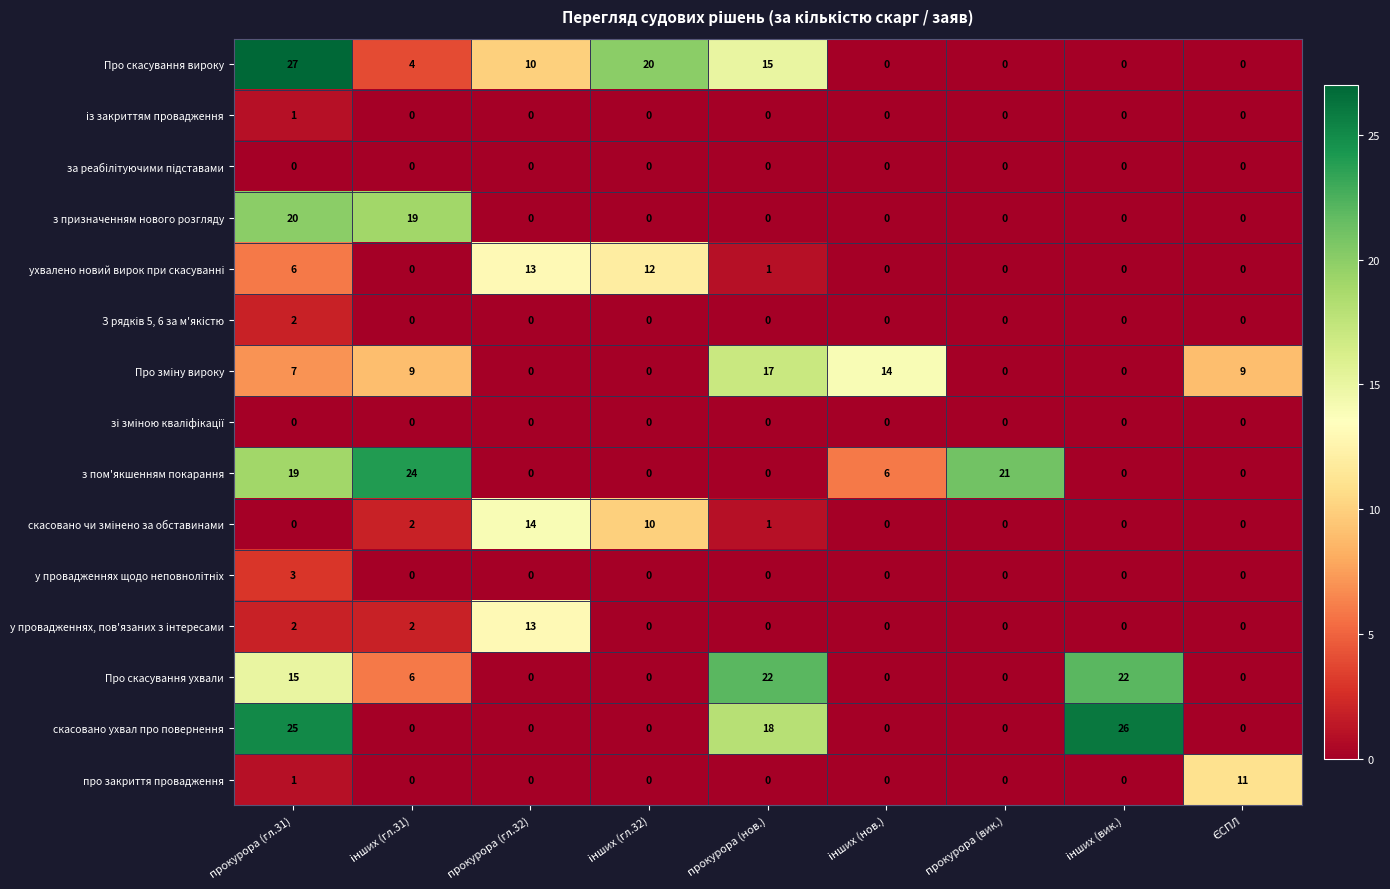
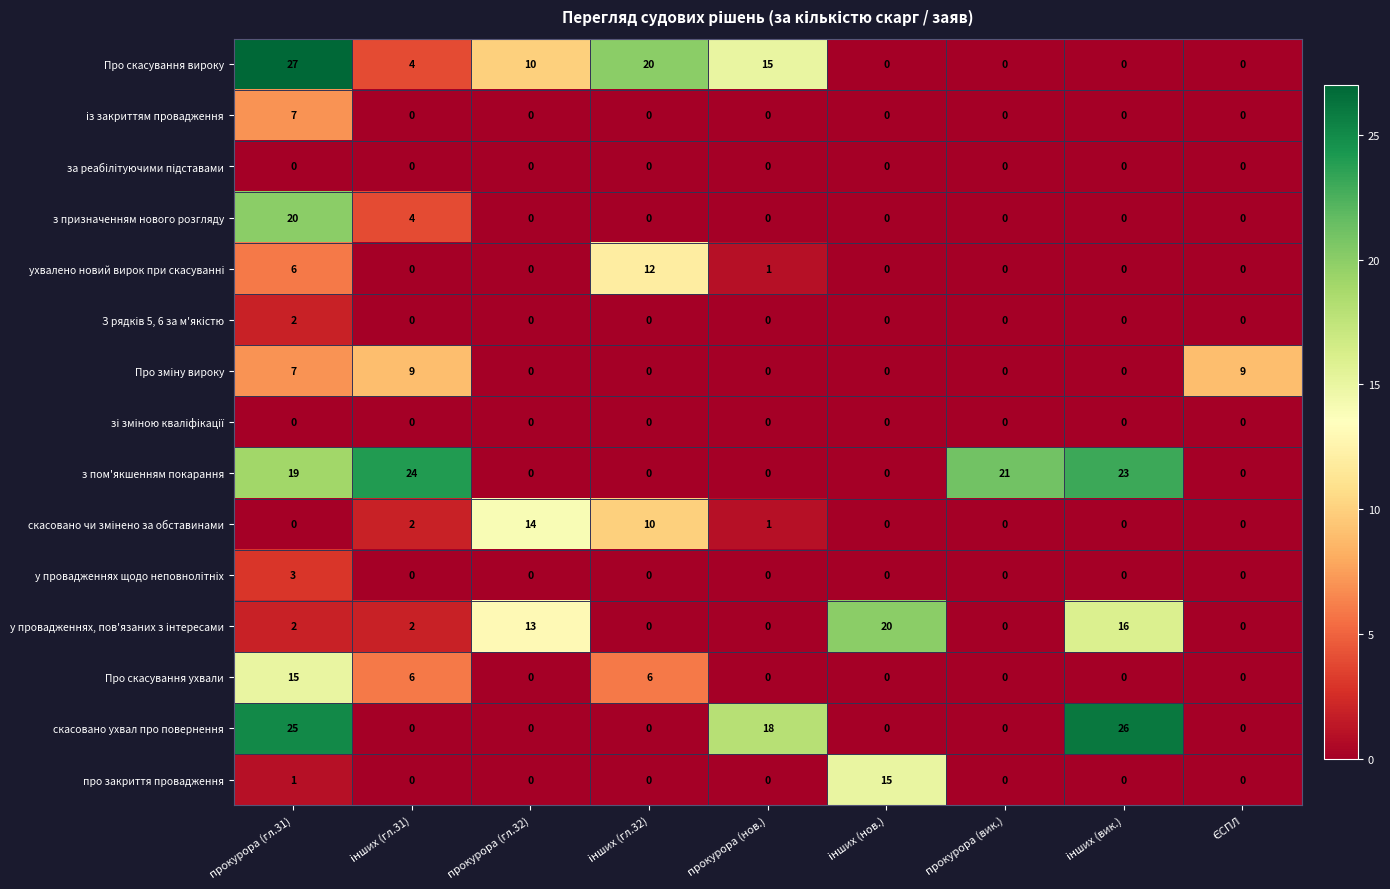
із закриттям провадження, прокурора (гл.31): 1 -> 7
з призначенням нового розгляду, інших (гл.31): 19 -> 4
ухвалено новий вирок при скасуванні, прокурора (гл.32): 13 -> 0
Про зміну вироку, прокурора (нов.): 17 -> 0
Про зміну вироку, інших (нов.): 14 -> 0
з пом'якшенням покарання, інших (нов.): 6 -> 0
з пом'якшенням покарання, інших (вик.): 0 -> 23
у провадженнях, пов'язаних з інтересами, інших (нов.): 0 -> 20
у провадженнях, пов'язаних з інтересами, інших (вик.): 0 -> 16
Про скасування ухвали, інших (гл.32): 0 -> 6
Про скасування ухвали, прокурора (нов.): 22 -> 0
Про скасування ухвали, інших (вик.): 22 -> 0
про закриття провадження, інших (нов.): 0 -> 15
про закриття провадження, ЄСПЛ: 11 -> 0
